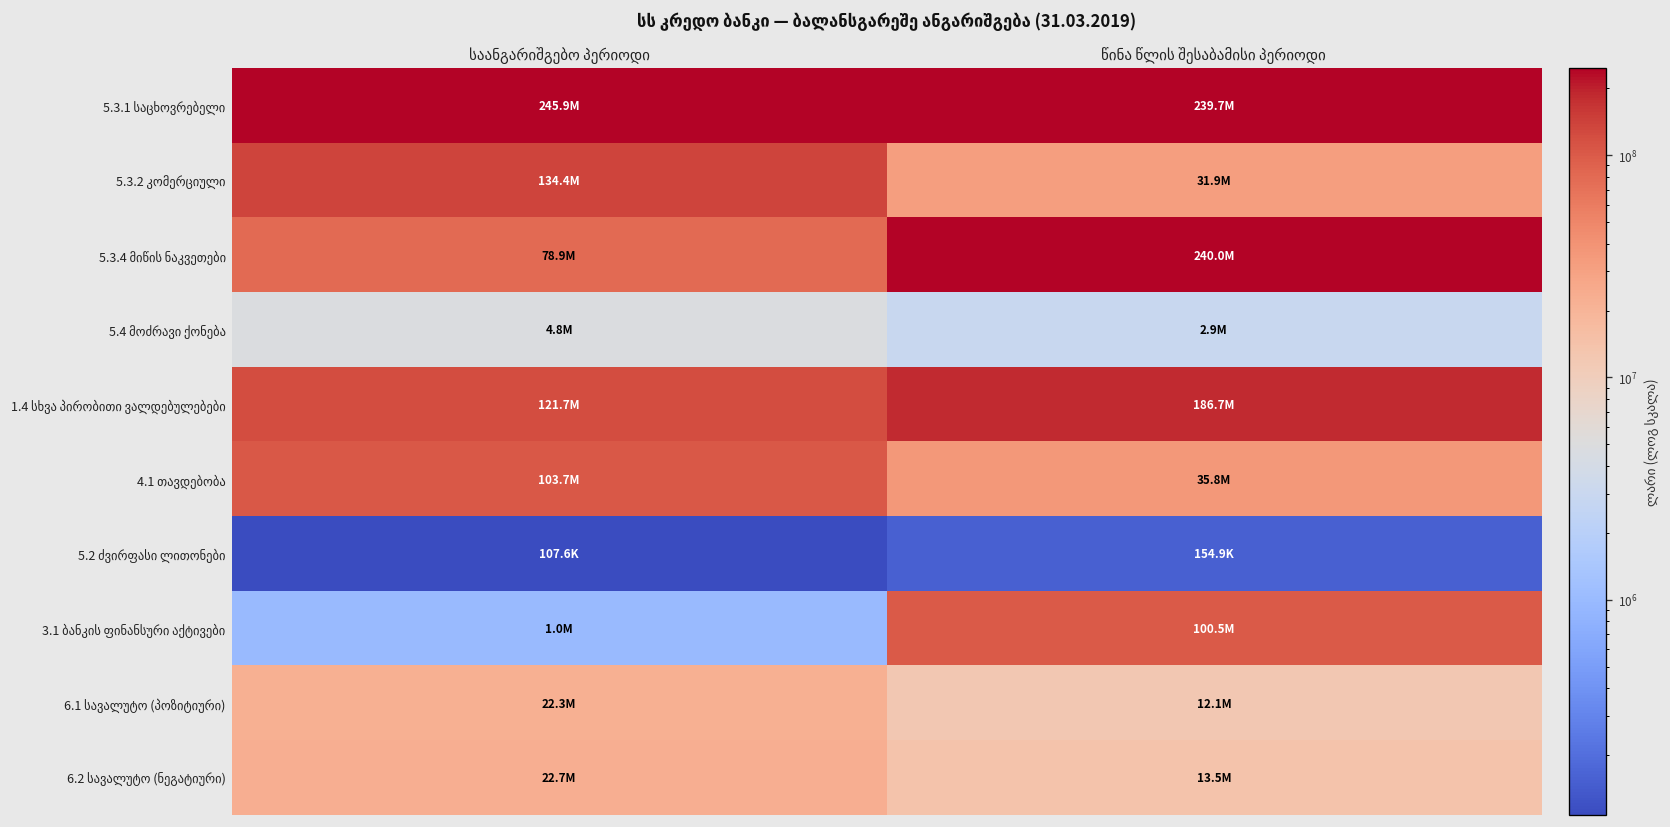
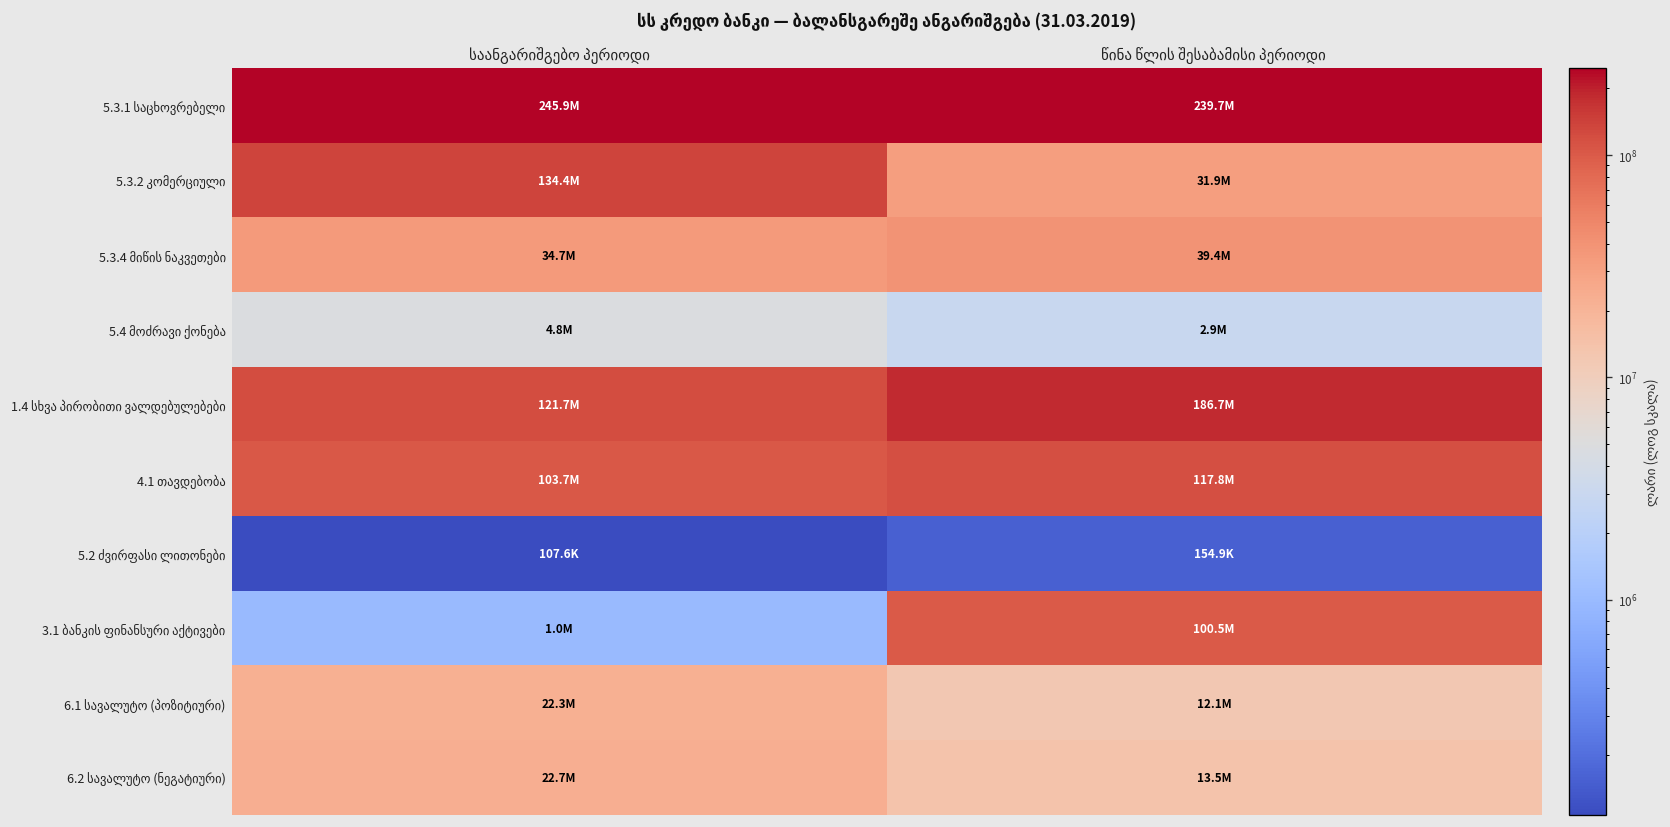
5.3.4 მიწის ნაკვეთები, საანგარიშგებო პერიოდი: 78.9M -> 34.7M
5.3.4 მიწის ნაკვეთები, წინა წლის შესაბამისი პერიოდი: 240.0M -> 39.4M
4.1 თავდებობა, წინა წლის შესაბამისი პერიოდი: 35.8M -> 117.8M
